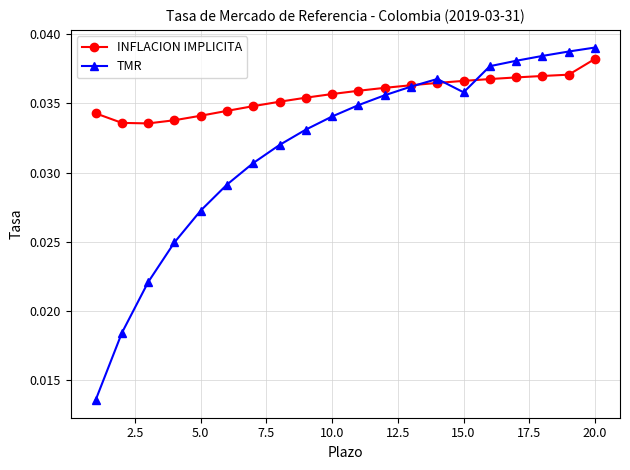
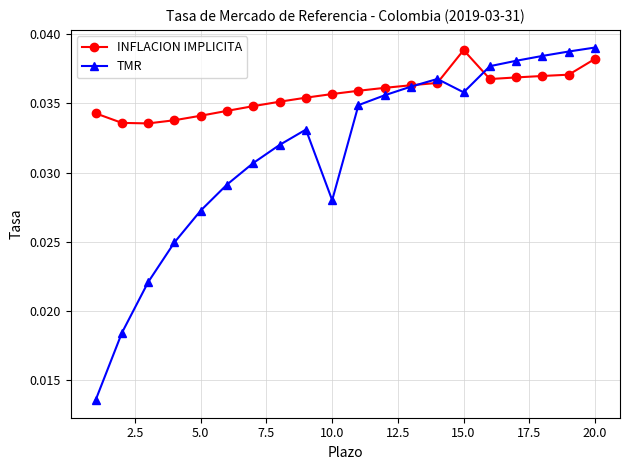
TMR, 10.0: 0.0340 -> 0.0280
INFLACION IMPLICITA, 15.0: 0.0366 -> 0.0388
